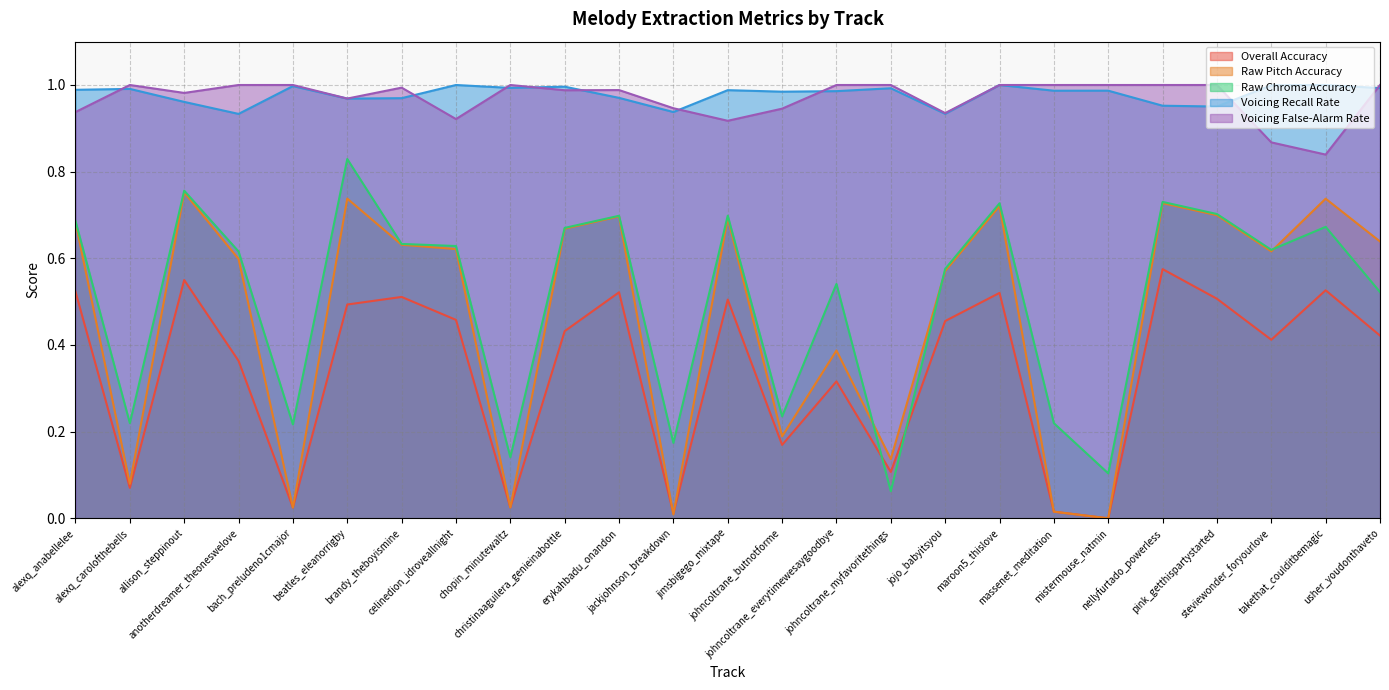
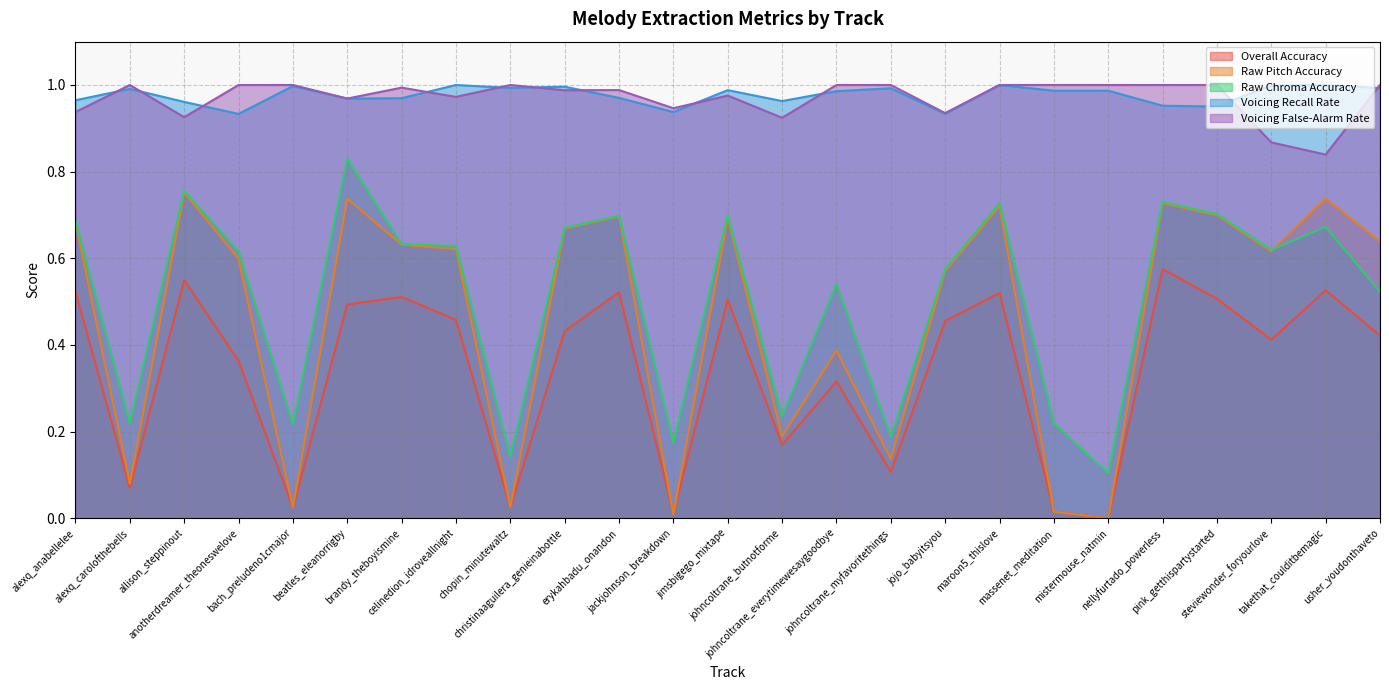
Voicing Recall Rate, alexq_anabellelee: 0.99 -> 0.96
Voicing False-Alarm Rate, allison_steppinout: 0.98 -> 0.93
Voicing False-Alarm Rate, celinedion_idroveallnight: 0.92 -> 0.97
Voicing False-Alarm Rate, jimsbigego_mixtape: 0.92 -> 0.98
Voicing Recall Rate, johncoltrane_butnotforme: 0.98 -> 0.96
Voicing False-Alarm Rate, johncoltrane_butnotforme: 0.95 -> 0.92
Raw Chroma Accuracy, johncoltrane_myfavoritethings: 0.06 -> 0.19
